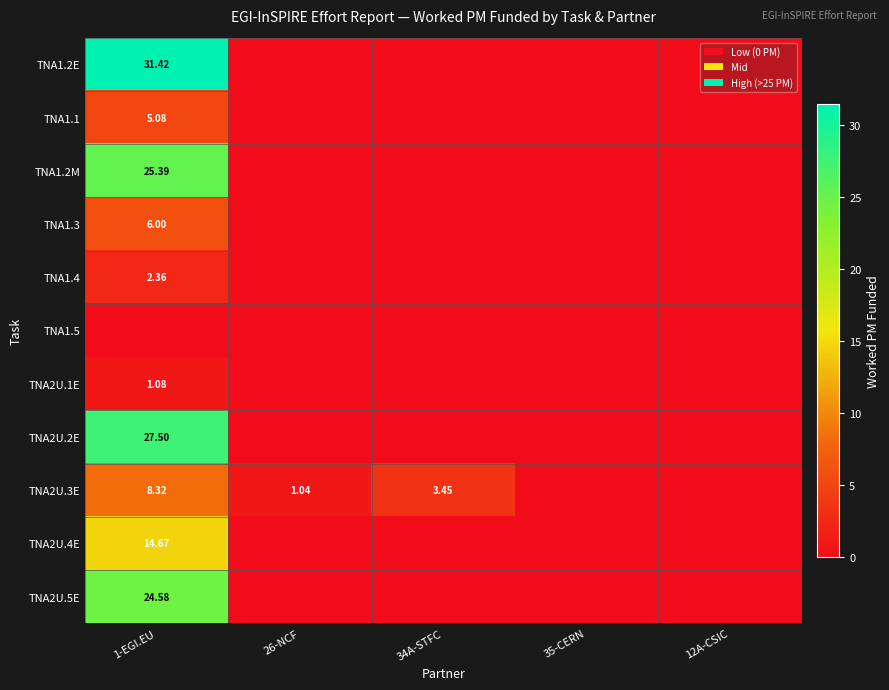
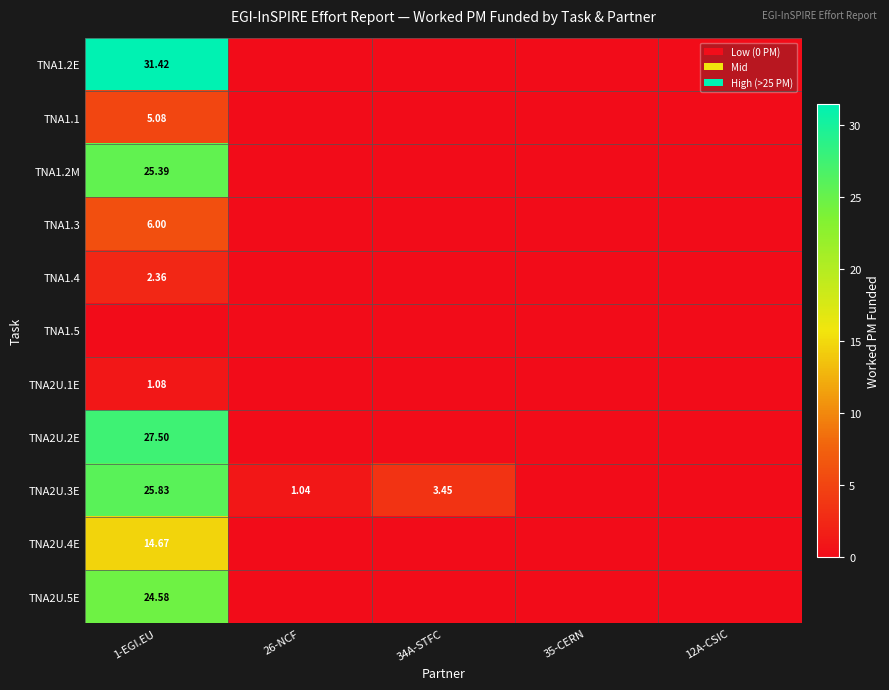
TNA2U.3E, 1-EGI.EU: 8.32 -> 25.83
